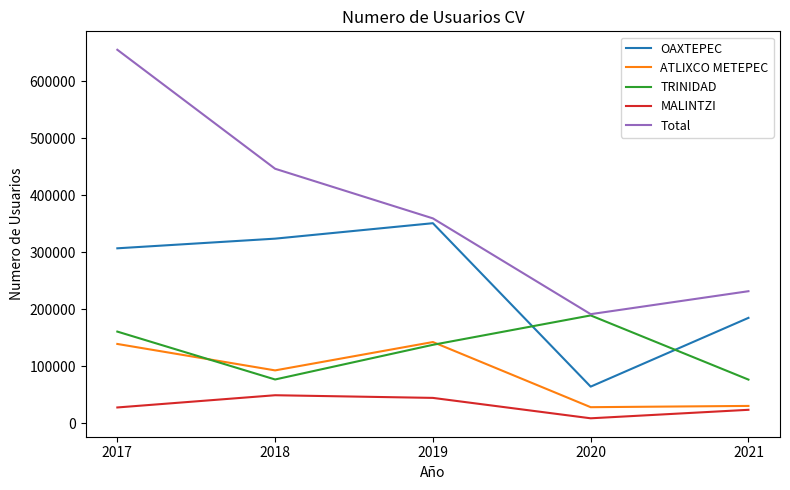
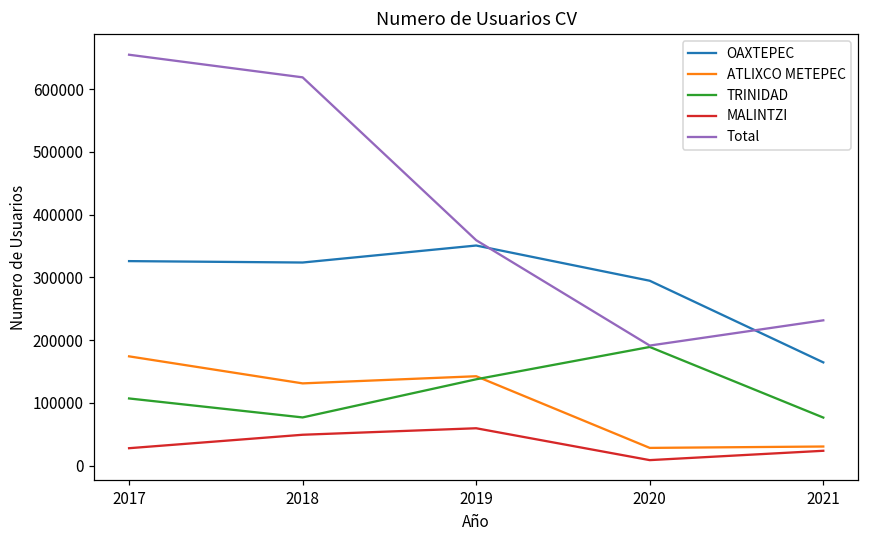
OAXTEPEC, 2017: 310000 -> 330000
ATLIXCO METEPEC, 2017: 140000 -> 170000
TRINIDAD, 2017: 160000 -> 110000
ATLIXCO METEPEC, 2018: 90000 -> 130000
Total, 2018: 450000 -> 620000
MALINTZI, 2019: 40000 -> 60000
OAXTEPEC, 2020: 60000 -> 290000
OAXTEPEC, 2021: 180000 -> 160000
